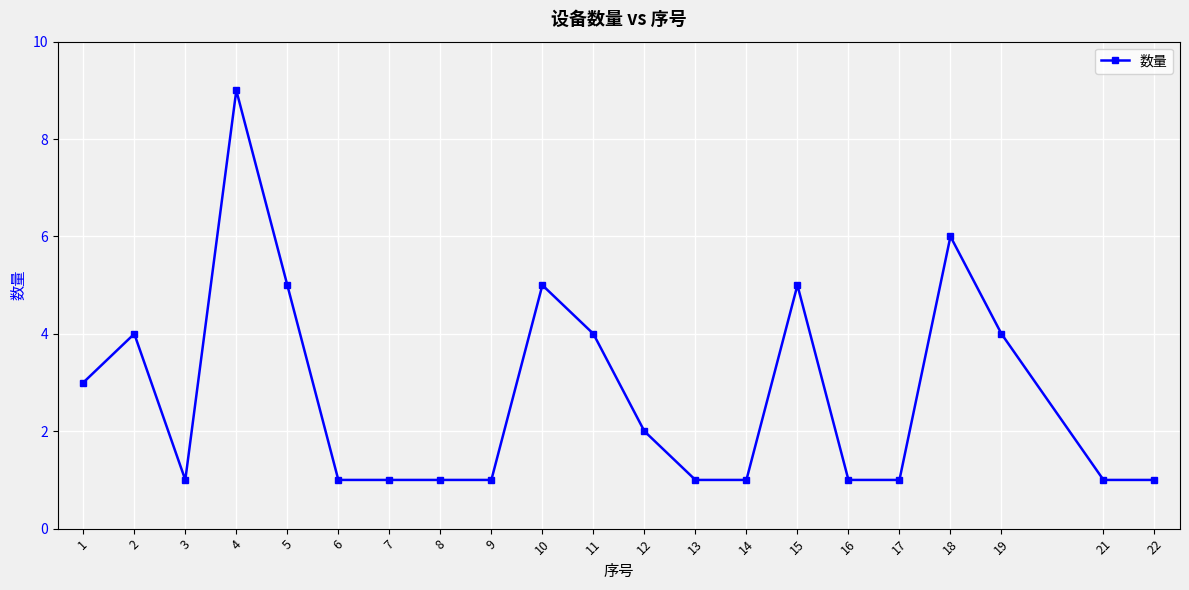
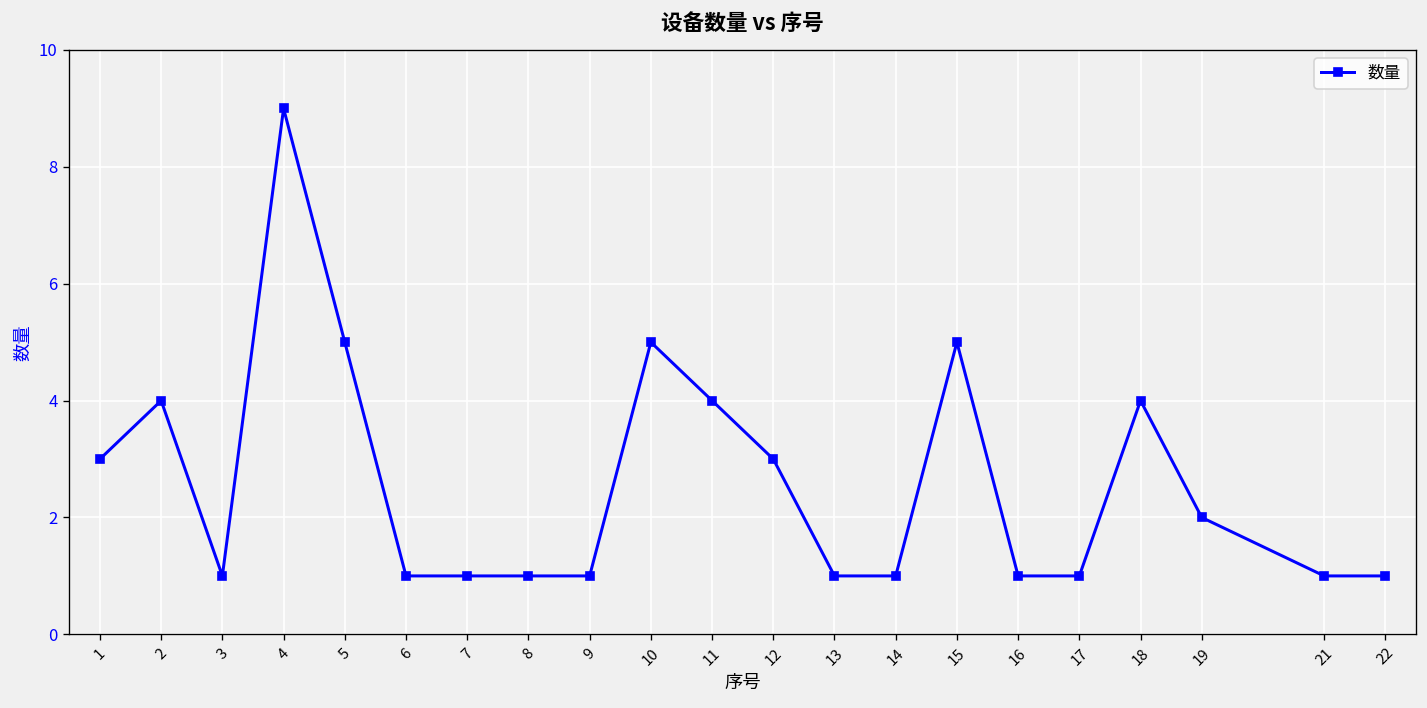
12: 2 -> 3
18: 6 -> 4
19: 4 -> 2
